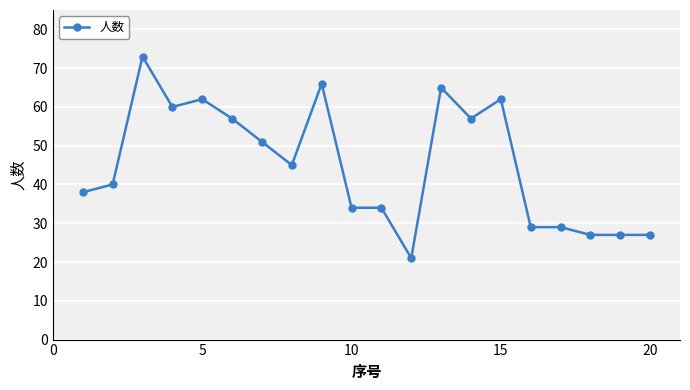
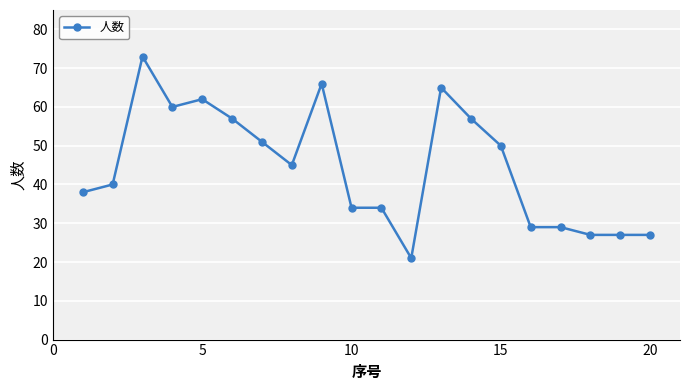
15: 62 -> 50
